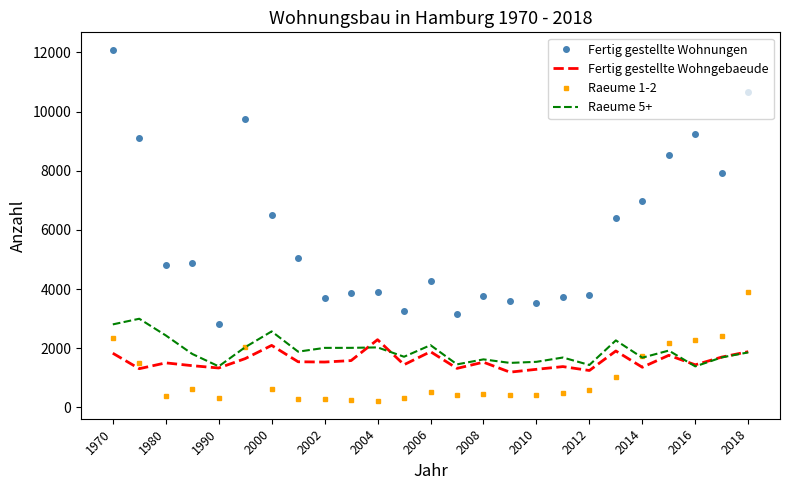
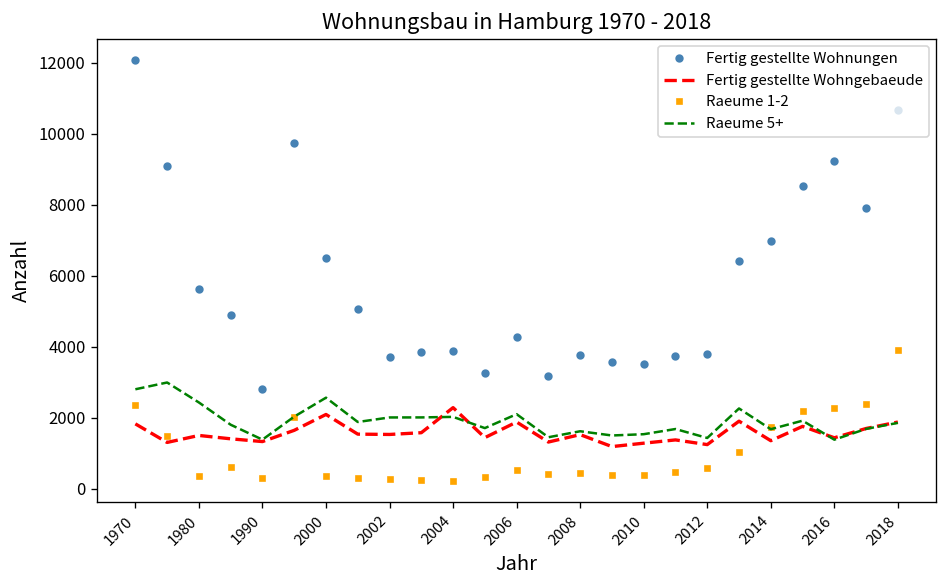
Fertig gestellte Wohnungen, 1980: 4800 -> 5600
Raeume 1-2, 2000: 600 -> 300
